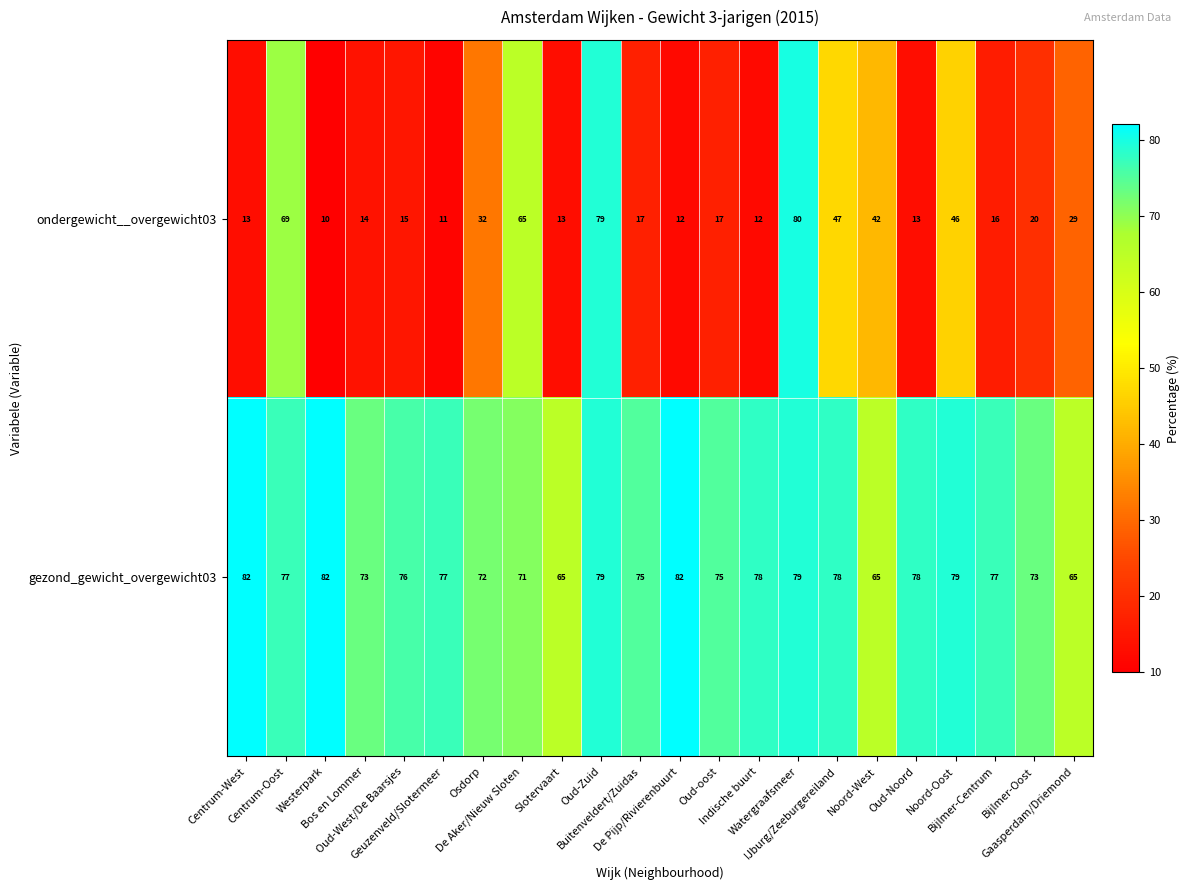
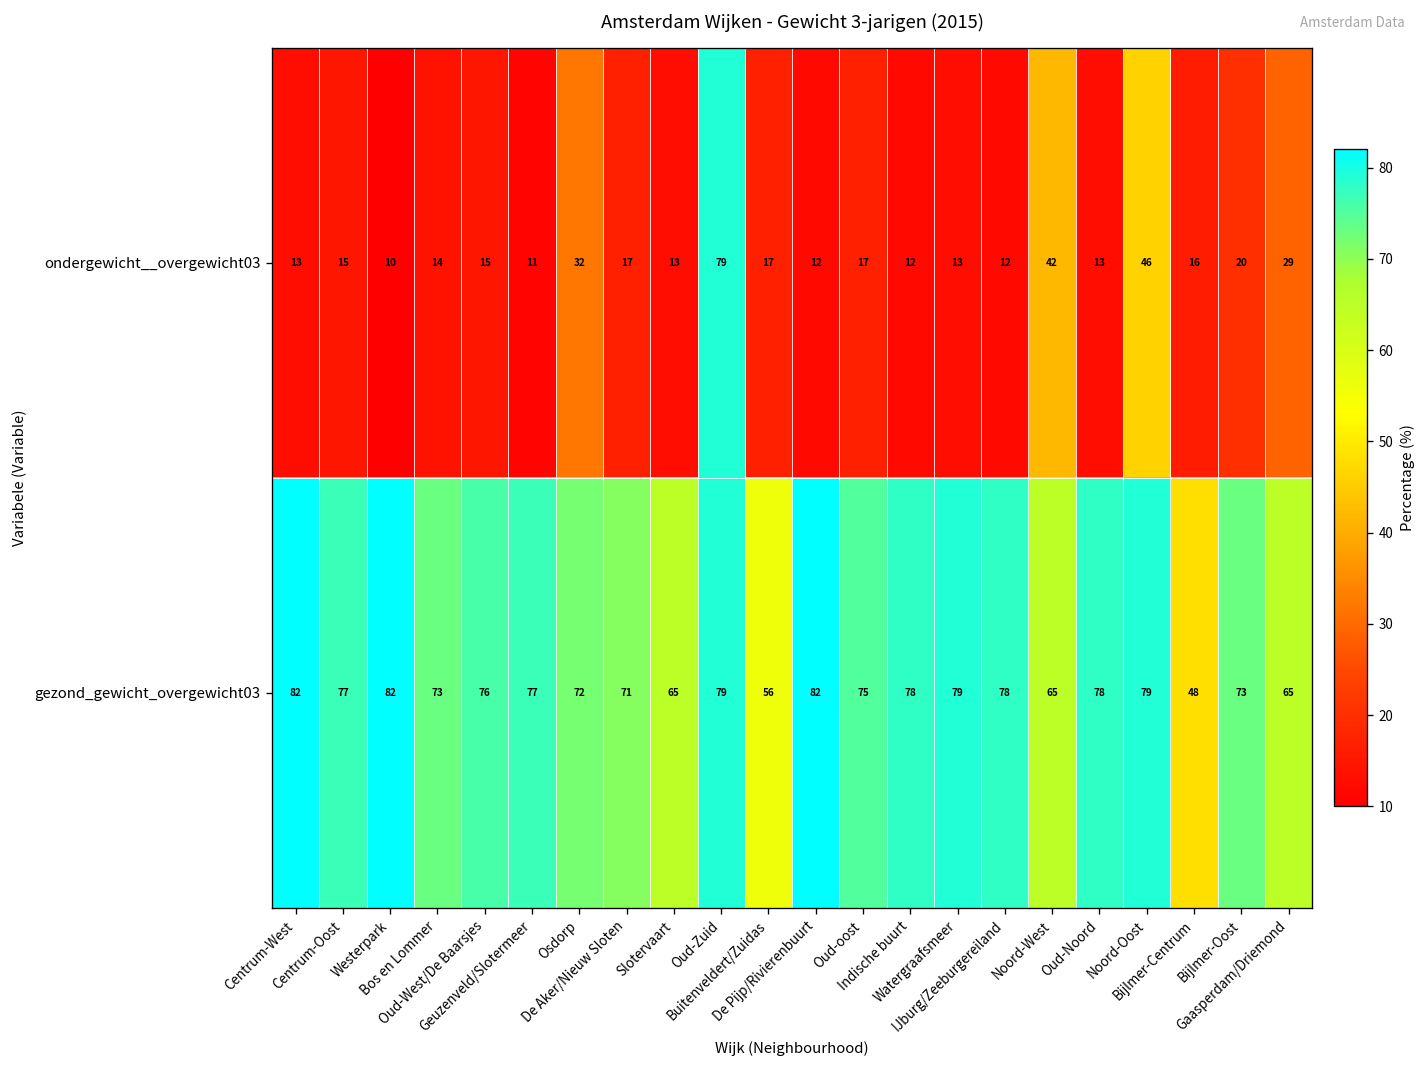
ondergewicht__overgewicht03, Centrum-Oost: 69 -> 15
ondergewicht__overgewicht03, De Aker/Nieuw Sloten: 65 -> 17
ondergewicht__overgewicht03, Watergraafsmeer: 80 -> 13
ondergewicht__overgewicht03, IJburg/Zeeburgereiland: 47 -> 12
gezond_gewicht_overgewicht03, Buitenveldert/Zuidas: 75 -> 56
gezond_gewicht_overgewicht03, Bijlmer-Centrum: 77 -> 48
